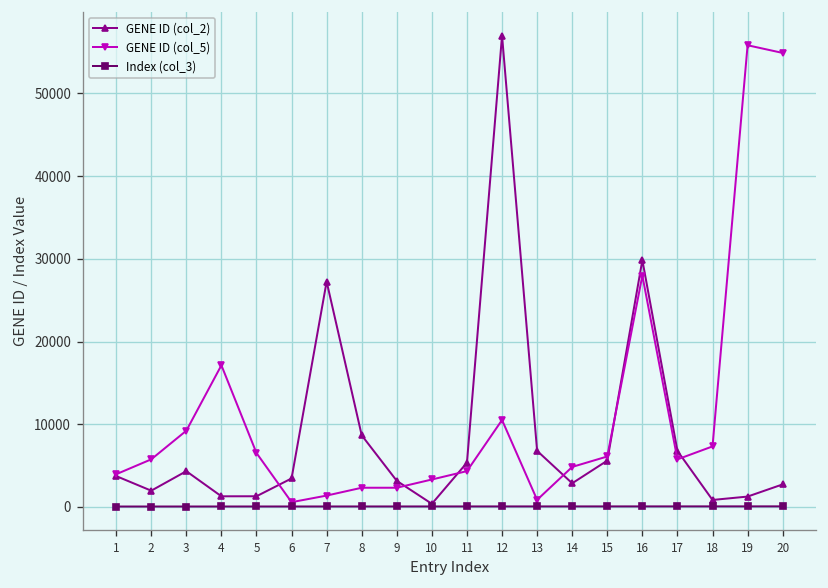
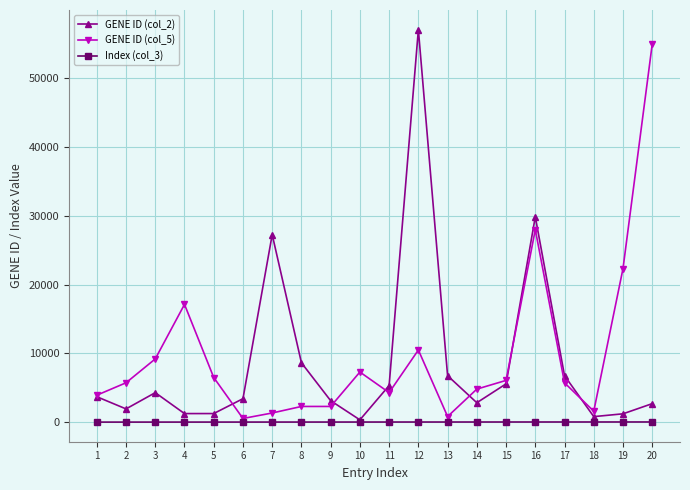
GENE ID (col_5), 10: 3000 -> 7000
GENE ID (col_5), 18: 7000 -> 2000
GENE ID (col_5), 19: 56000 -> 22000
